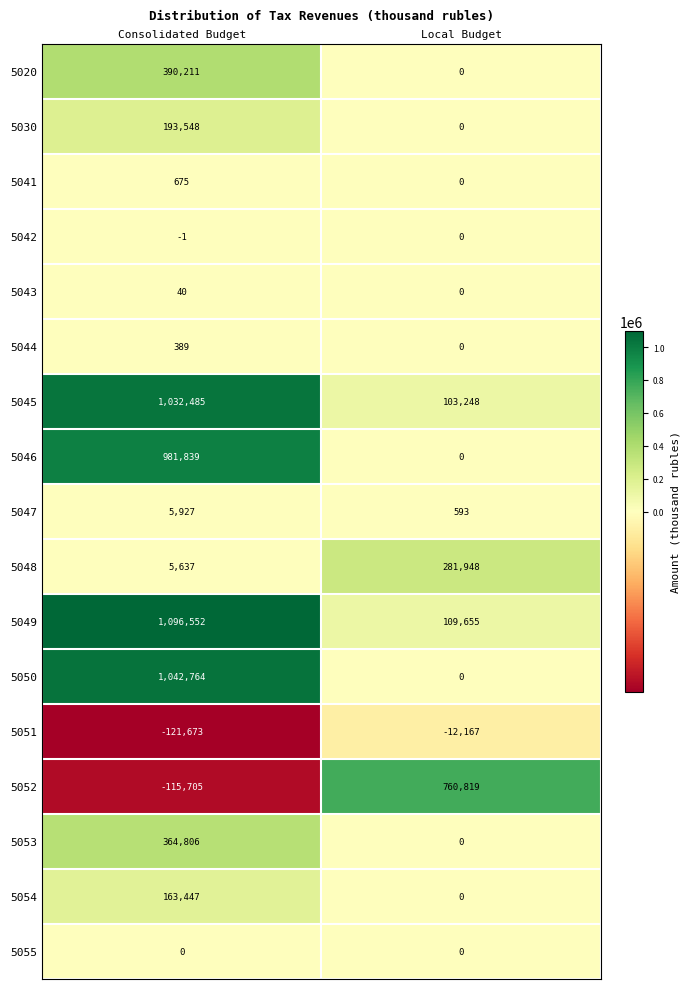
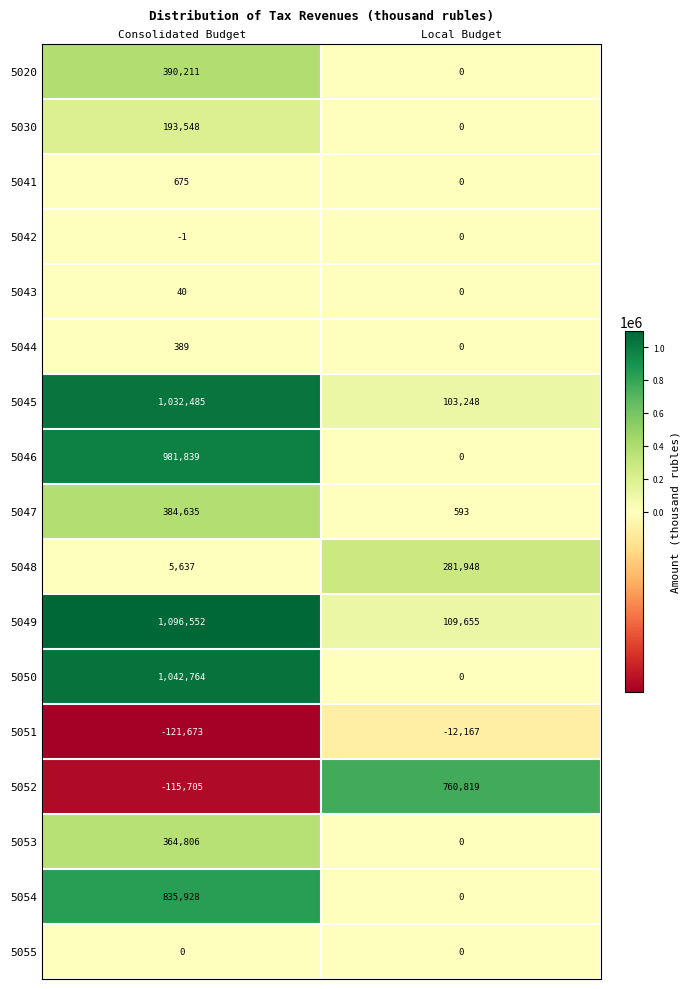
5047, Consolidated Budget: 5,927 -> 384,635
5054, Consolidated Budget: 163,447 -> 835,928
